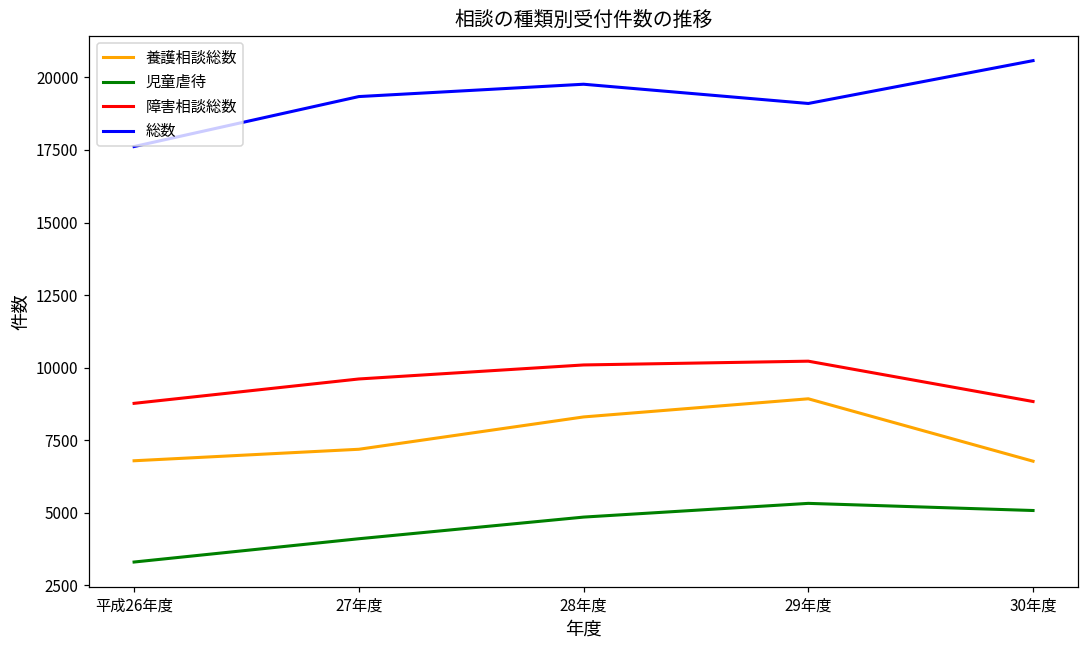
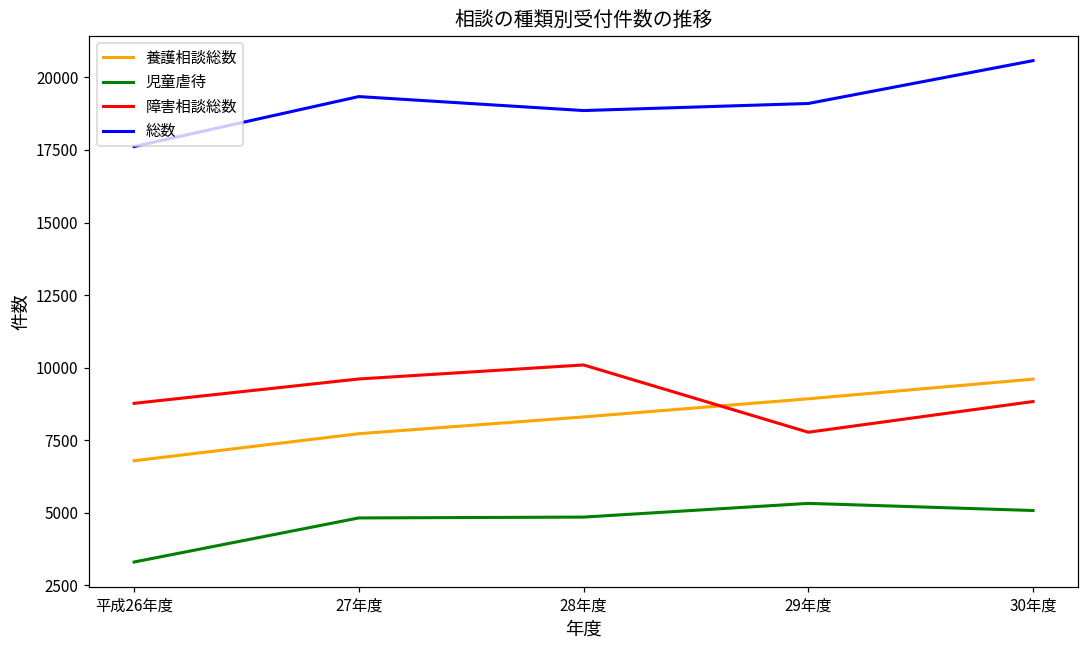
養護相談総数, 27年度: 7200 -> 7700
児童虐待, 27年度: 4100 -> 4800
総数, 28年度: 19800 -> 18900
障害相談総数, 29年度: 10200 -> 7800
養護相談総数, 30年度: 6800 -> 9600
